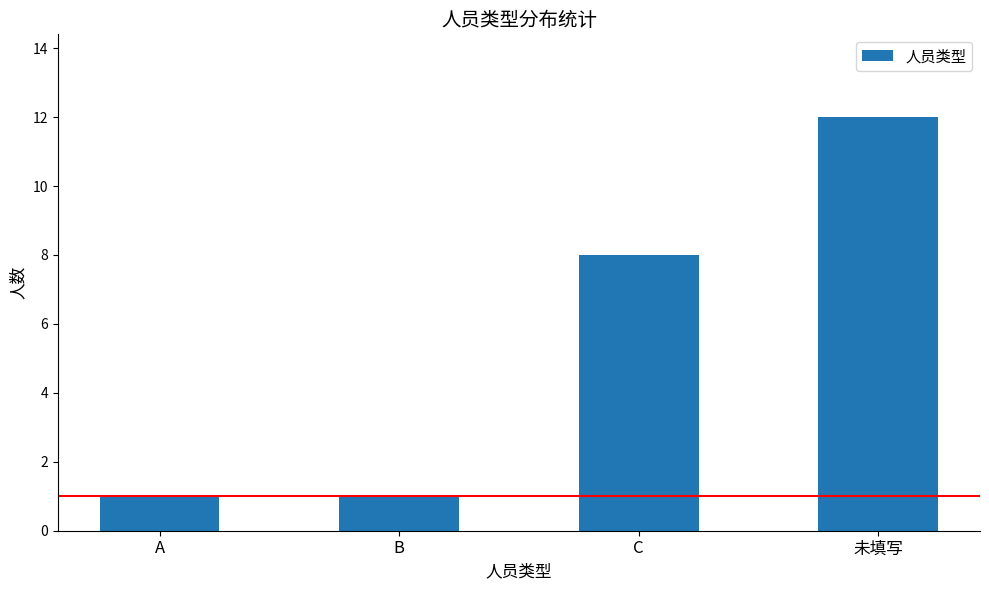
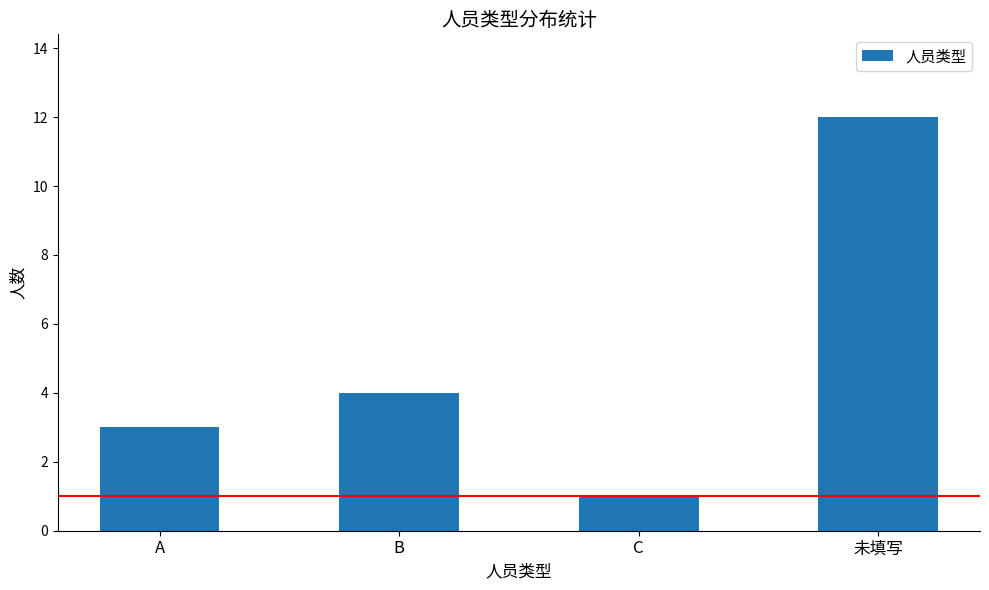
A: 1 -> 3
B: 1 -> 4
C: 8 -> 1
